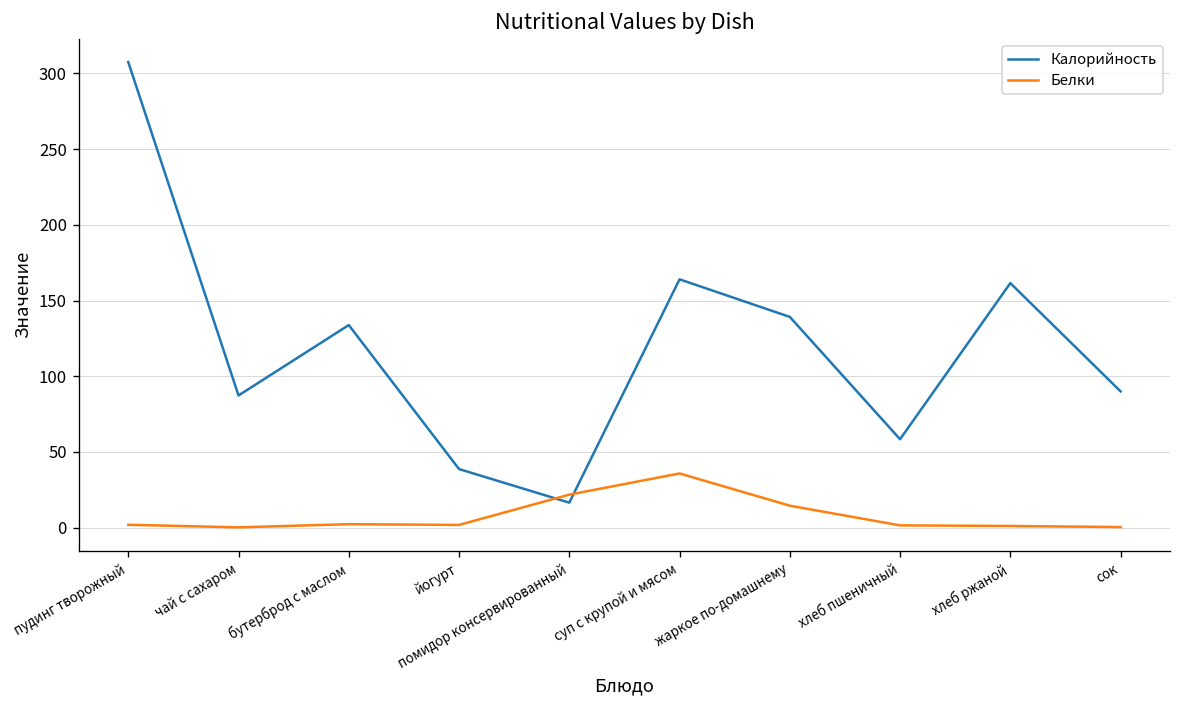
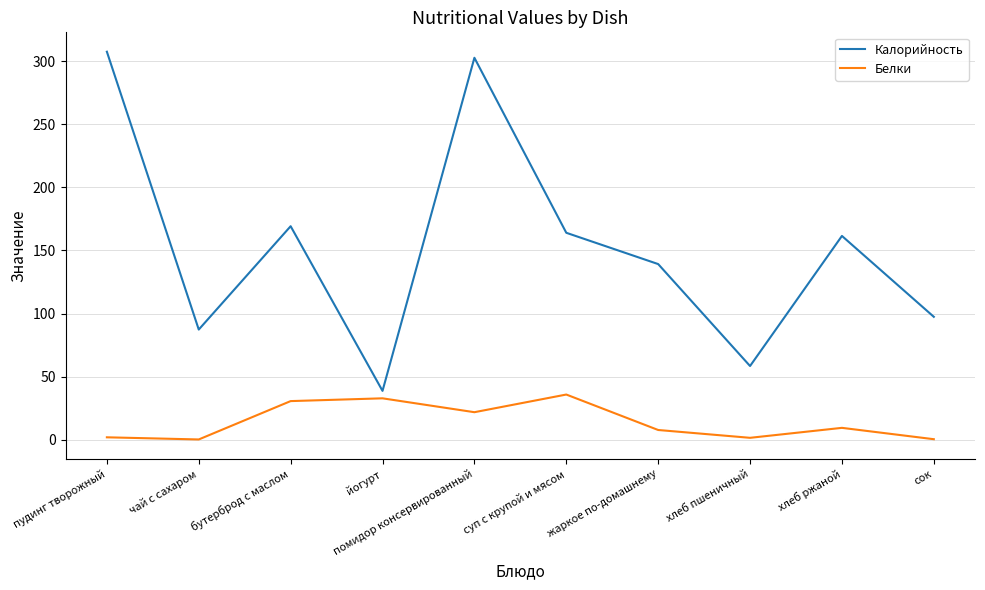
Калорийность, бутерброд с маслом: 134 -> 169
Белки, бутерброд с маслом: 2 -> 31
Белки, йогурт: 2 -> 33
Калорийность, помидор консервированный: 17 -> 303
Белки, жаркое по-домашнему: 15 -> 8
Белки, хлеб ржаной: 1 -> 9
Калорийность, сок: 90 -> 97
